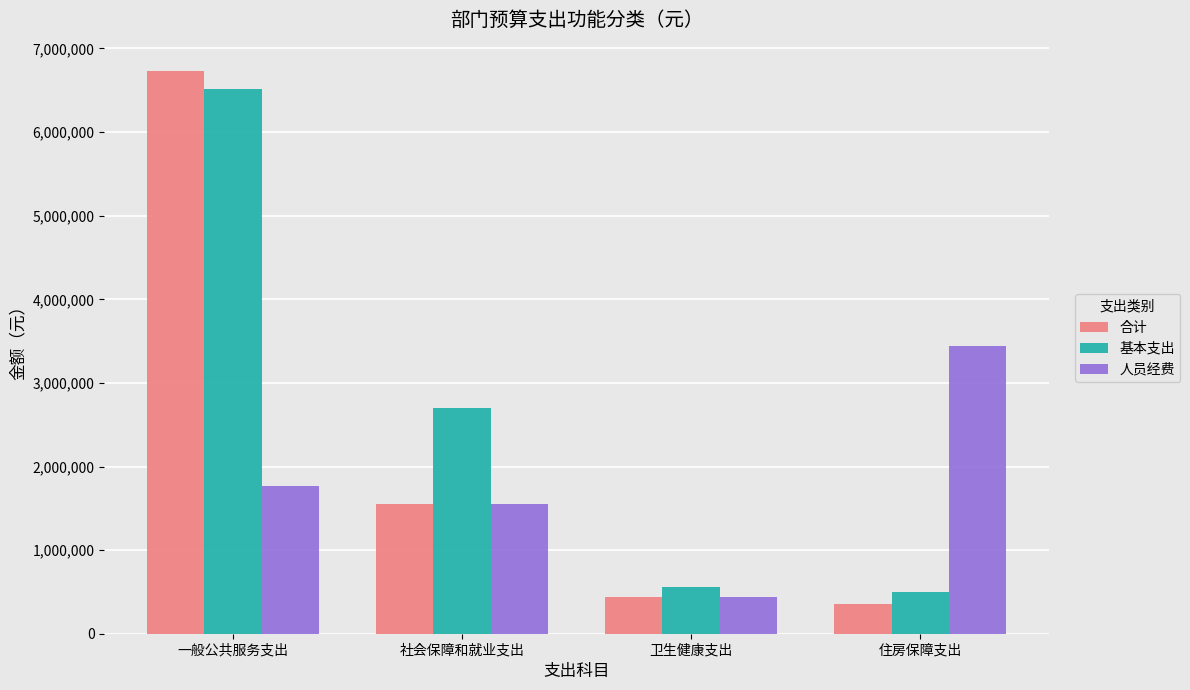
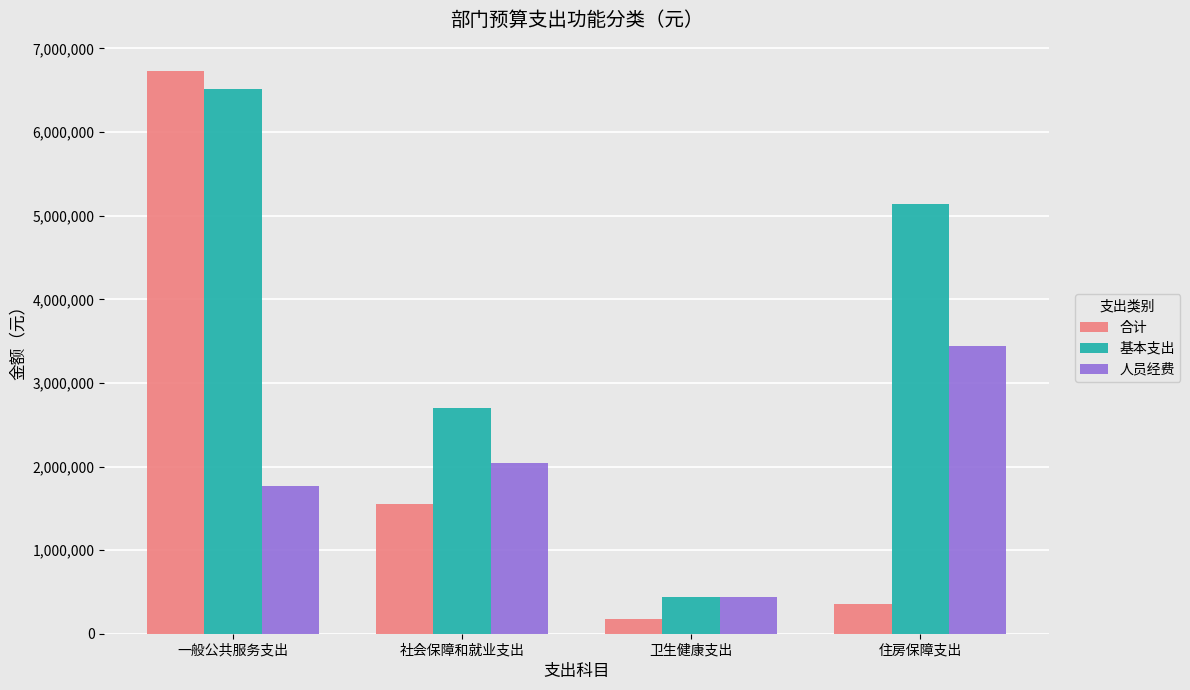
人员经费, 社会保障和就业支出: 1,500,000 -> 2,000,000
合计, 卫生健康支出: 400,000 -> 200,000
基本支出, 卫生健康支出: 600,000 -> 400,000
基本支出, 住房保障支出: 500,000 -> 5,100,000
